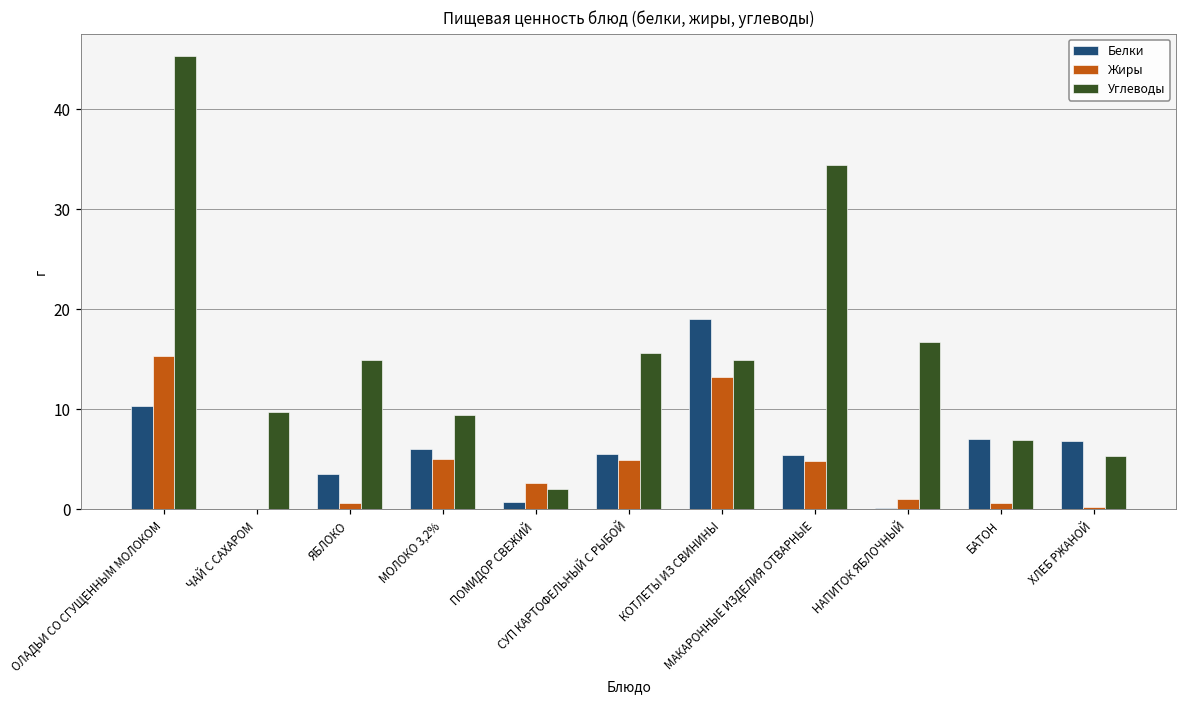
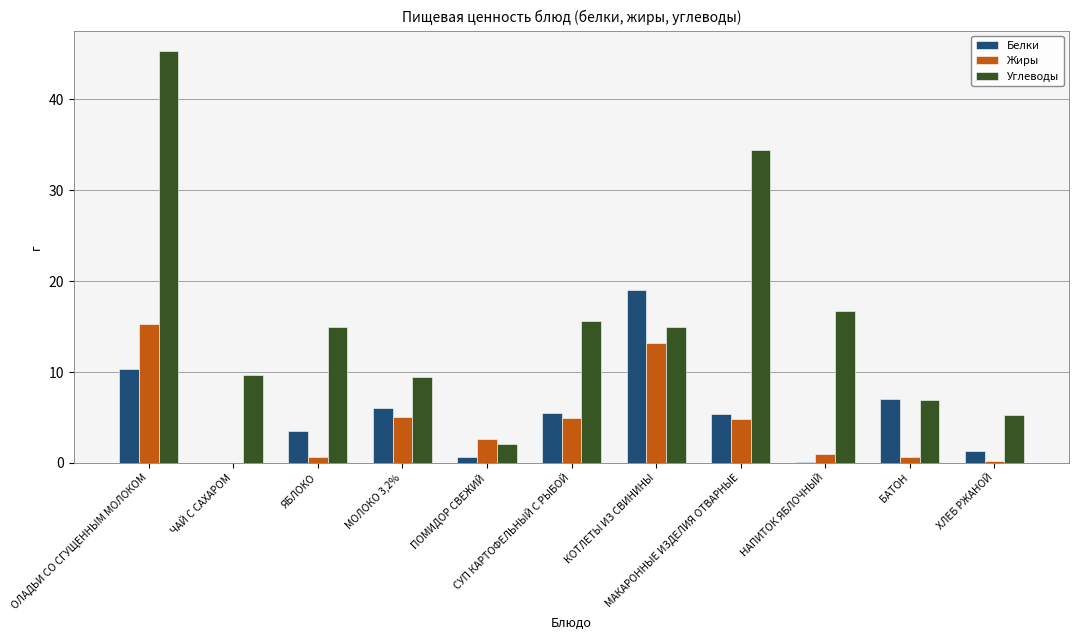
Белки, ХЛЕБ РЖАНОЙ: 7 -> 1
